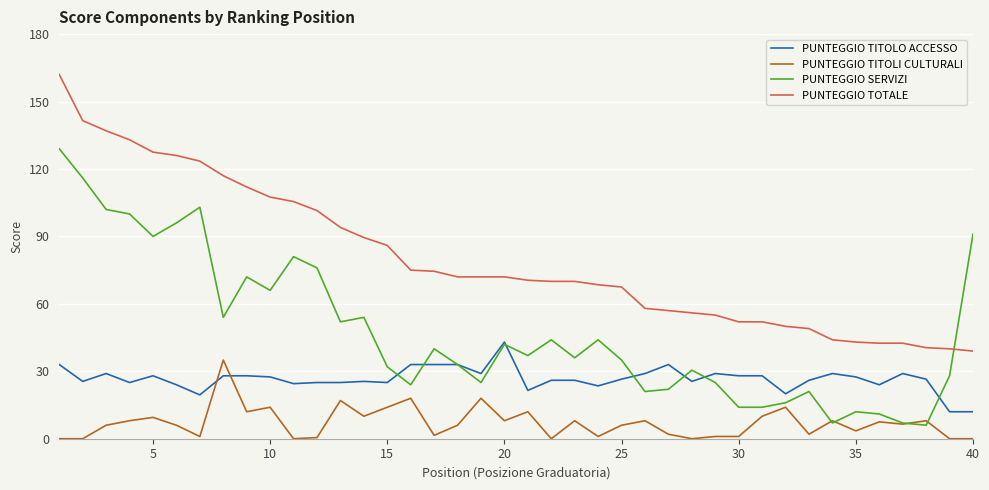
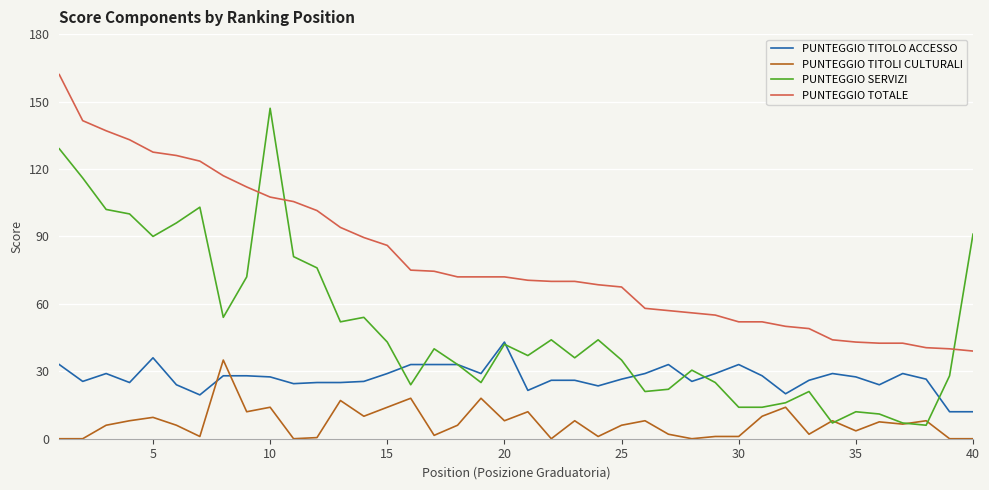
PUNTEGGIO TITOLO ACCESSO, 5: 28 -> 36
PUNTEGGIO SERVIZI, 10: 66 -> 147
PUNTEGGIO TITOLO ACCESSO, 15: 25 -> 29
PUNTEGGIO SERVIZI, 15: 32 -> 43
PUNTEGGIO TITOLO ACCESSO, 30: 28 -> 33
